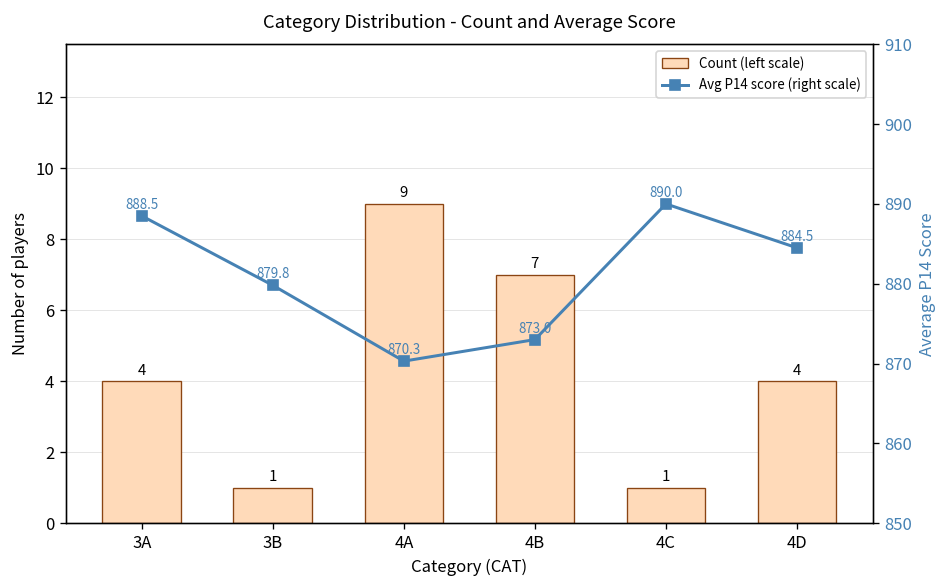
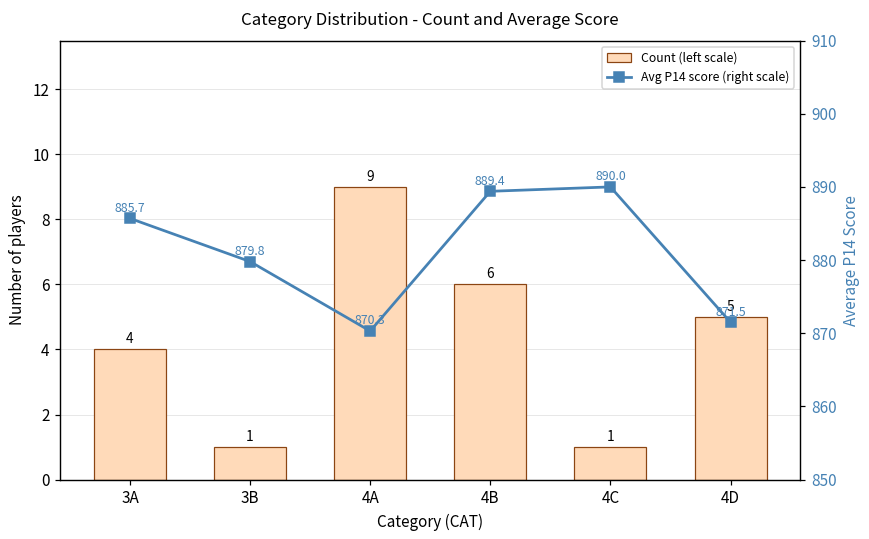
Count (left scale), 4B: 7 -> 6
Count (left scale), 4D: 4 -> 5
Avg P14 score (right scale), 3A: 888.5 -> 885.7
Avg P14 score (right scale), 4B: 873.0 -> 889.4
Avg P14 score (right scale), 4D: 884.5 -> 871.5
